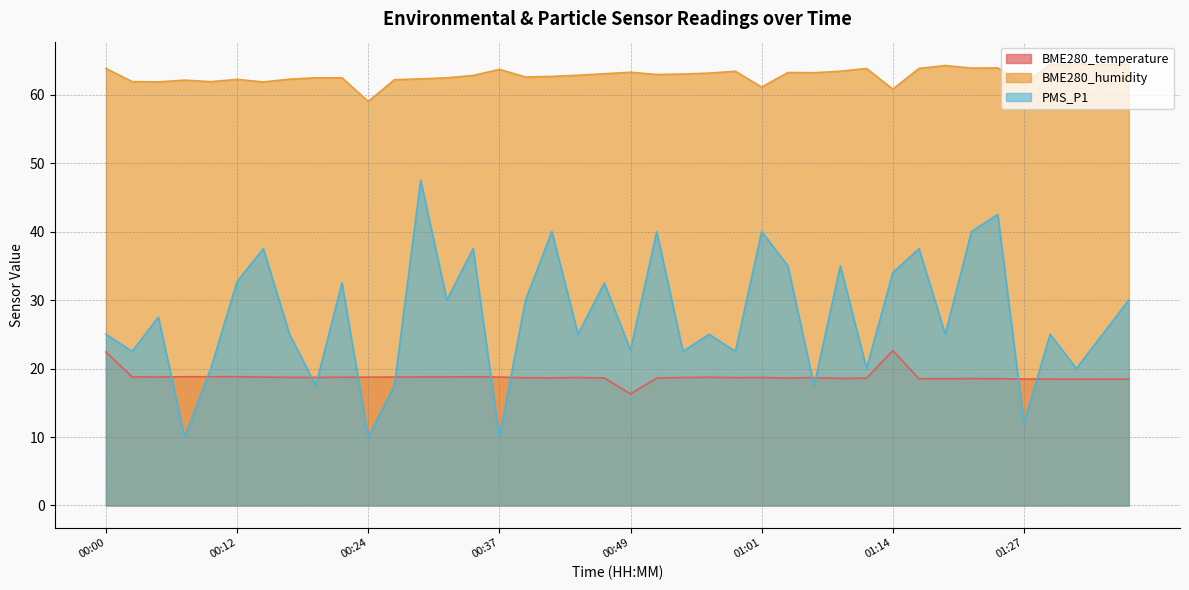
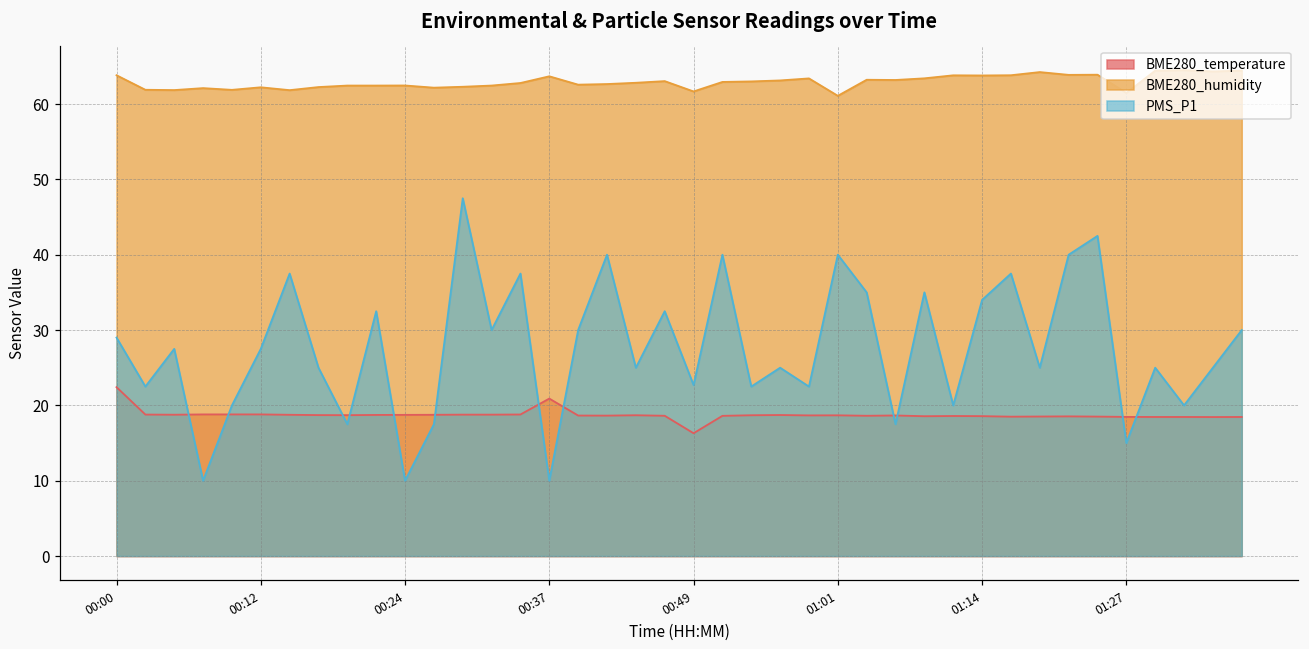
PMS_P1, 00:00: 25 -> 29
PMS_P1, 00:12: 33 -> 28
BME280_humidity, 00:24: 59 -> 62
BME280_temperature, 00:37: 19 -> 21
BME280_humidity, 00:49: 63 -> 62
BME280_temperature, 01:14: 23 -> 19
BME280_humidity, 01:14: 61 -> 64
PMS_P1, 01:27: 12 -> 15
